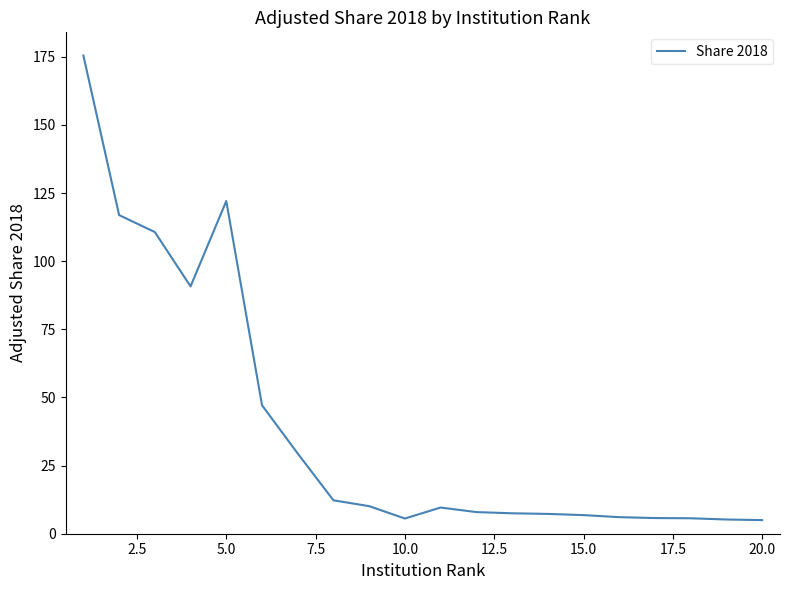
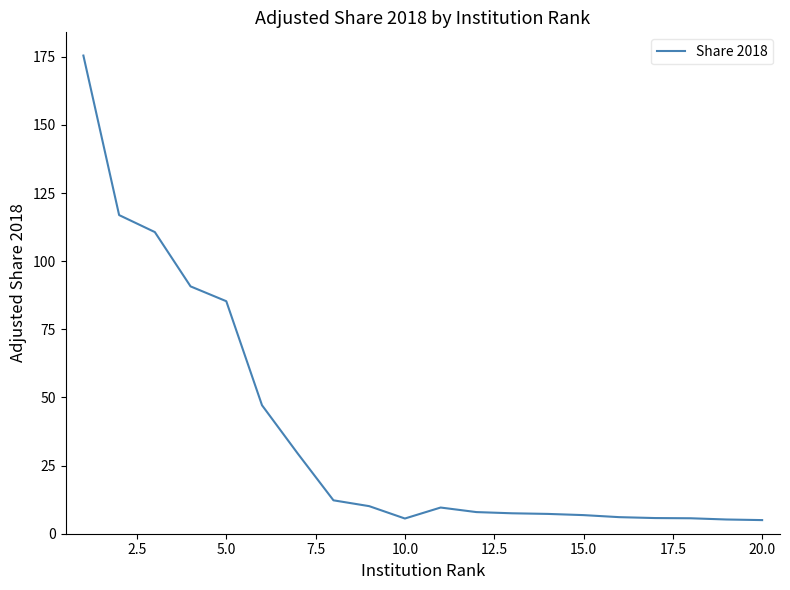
5.0: 122 -> 85
